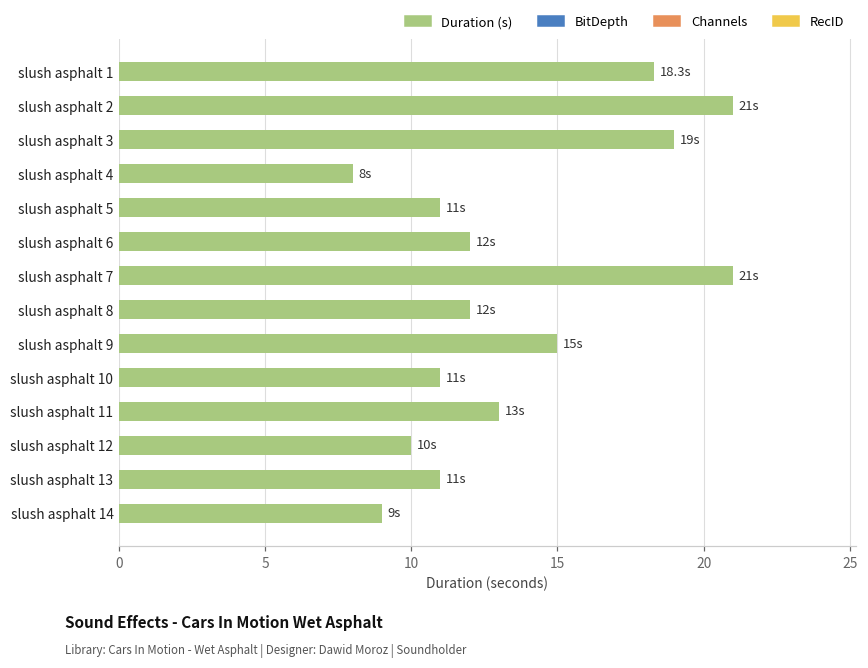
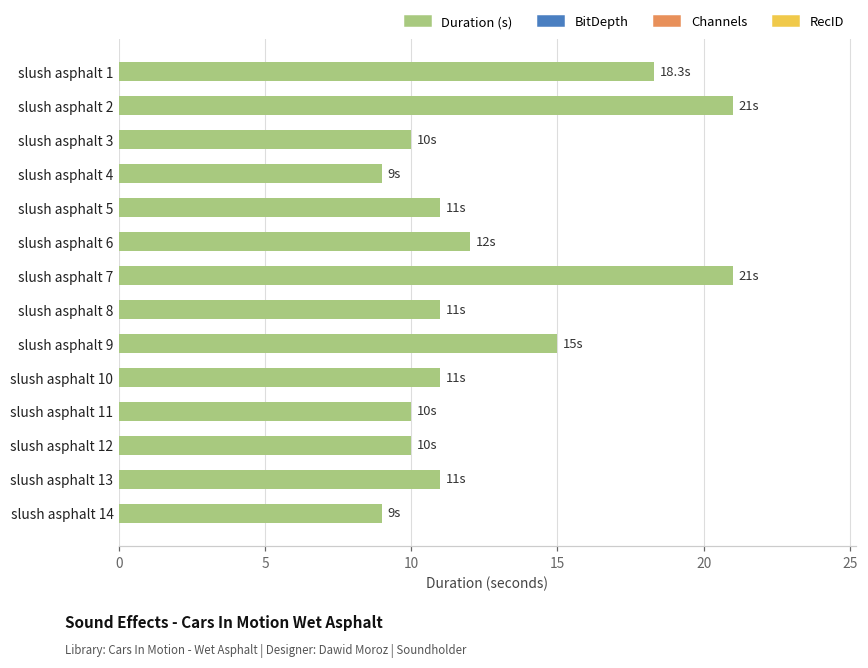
slush asphalt 3: 19s -> 10s
slush asphalt 4: 8s -> 9s
slush asphalt 8: 12s -> 11s
slush asphalt 11: 13s -> 10s
